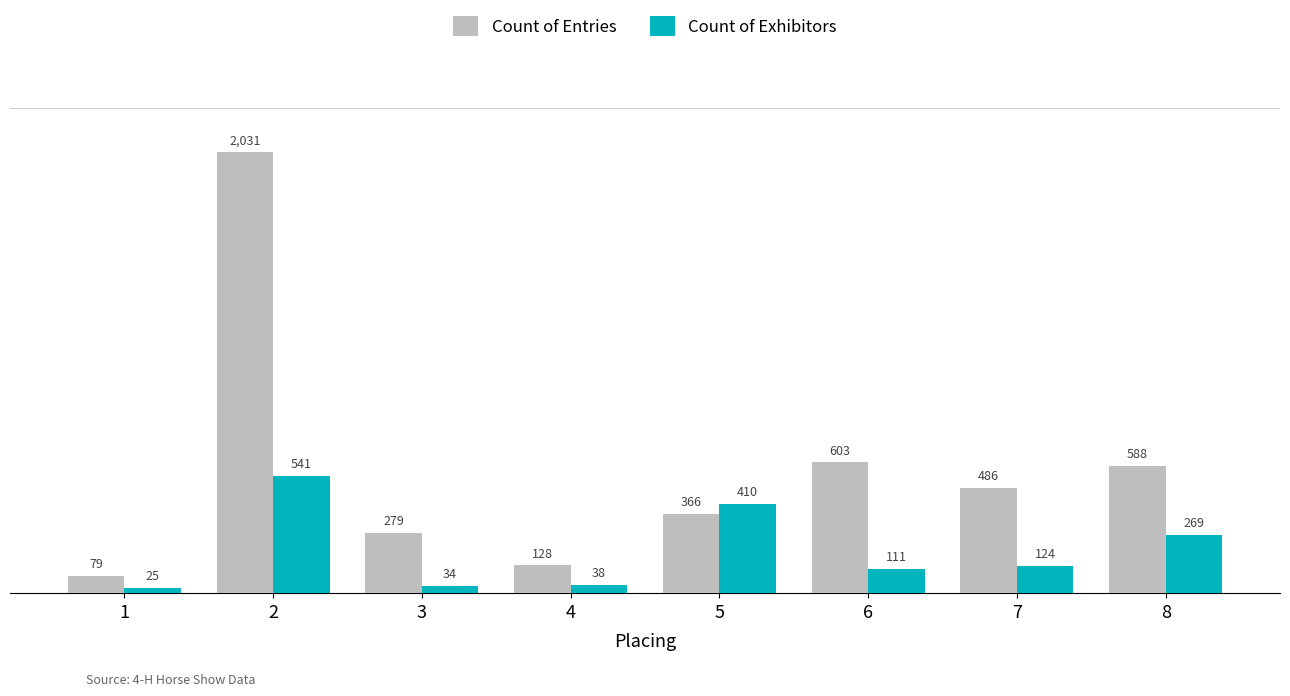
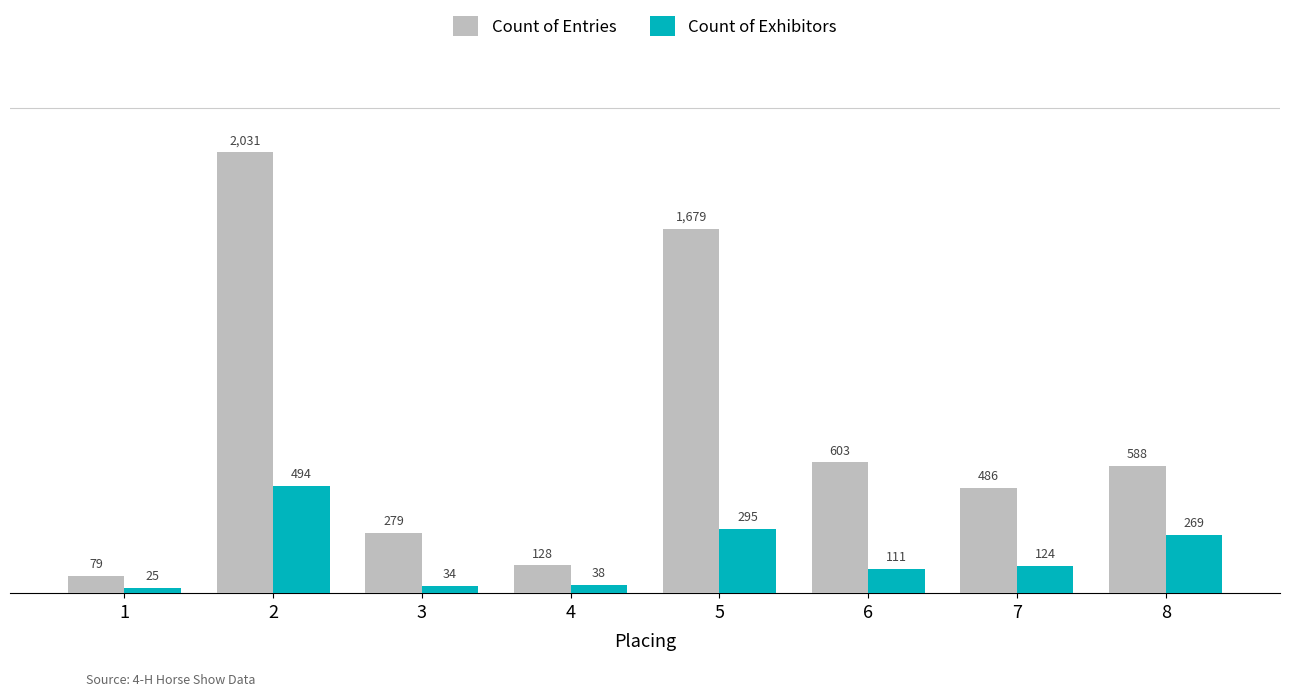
Count of Exhibitors, 2: 541 -> 494
Count of Entries, 5: 366 -> 1,679
Count of Exhibitors, 5: 410 -> 295
